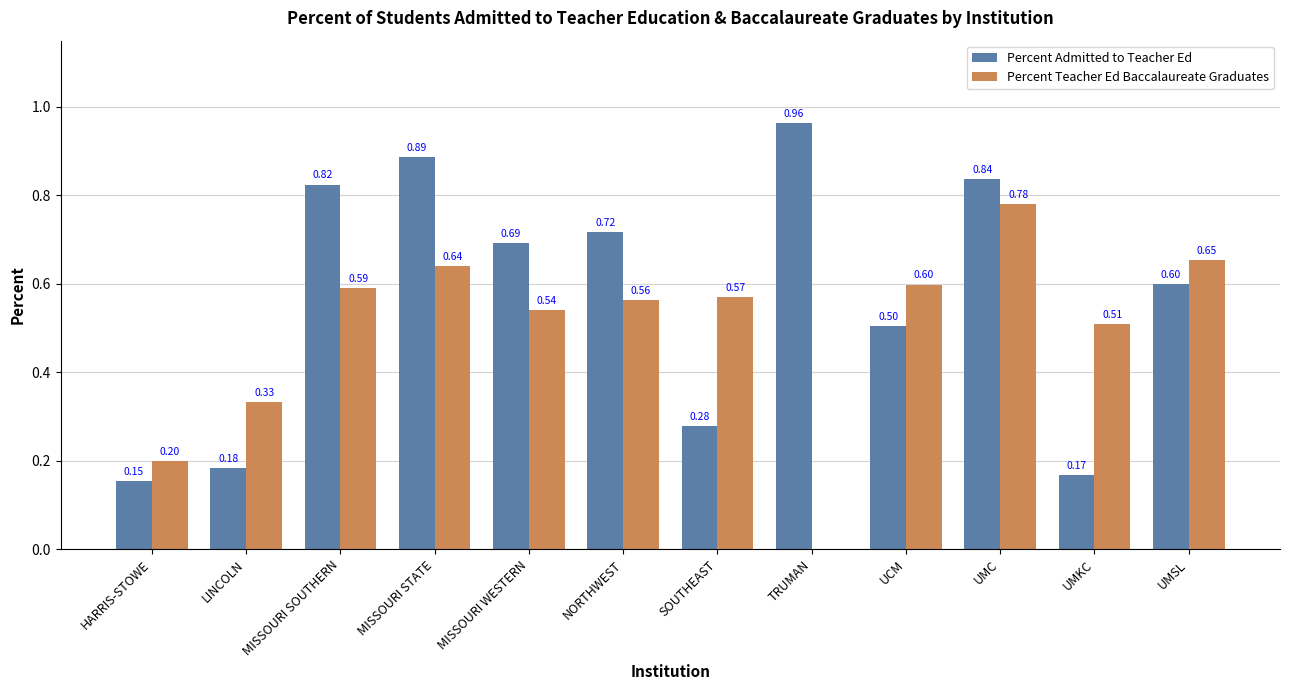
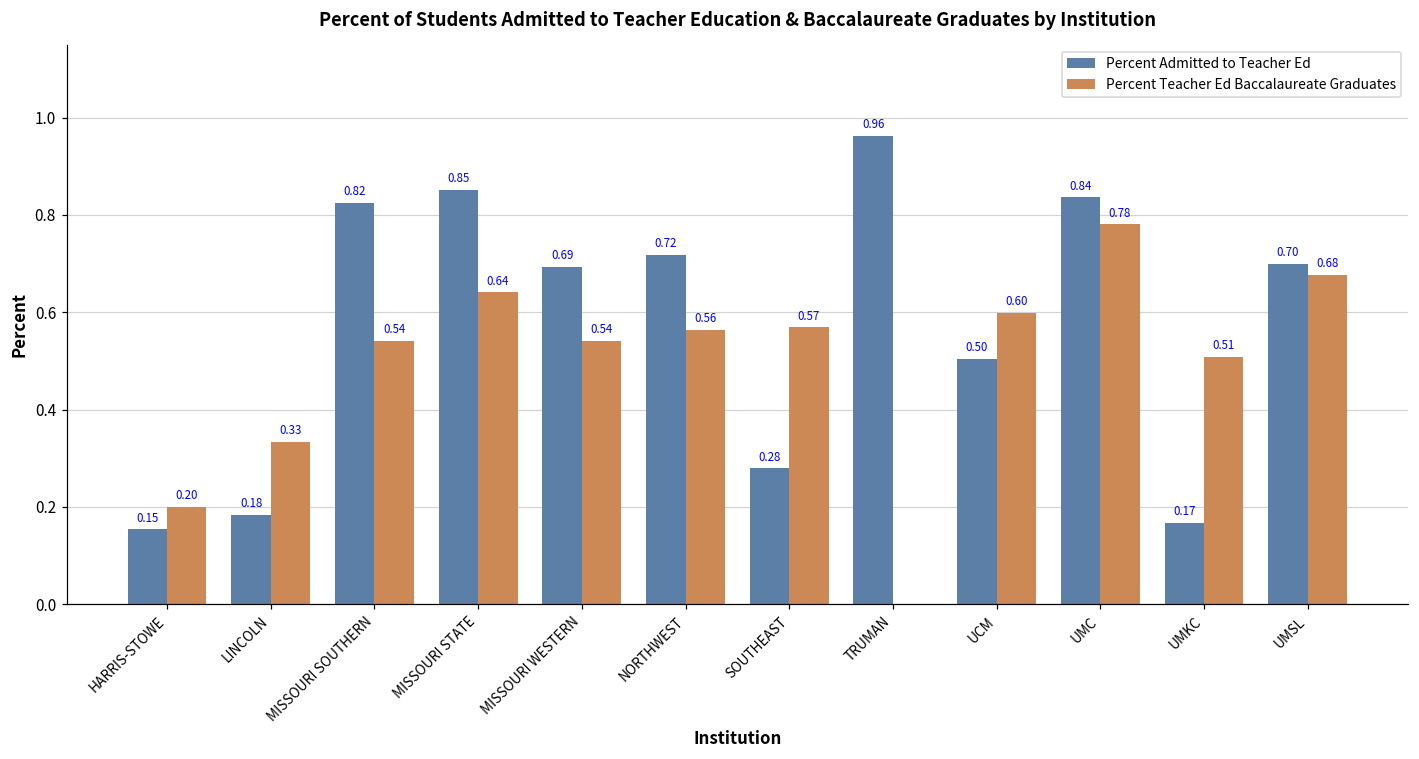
Percent Teacher Ed Baccalaureate Graduates, MISSOURI SOUTHERN: 0.59 -> 0.54
Percent Admitted to Teacher Ed, MISSOURI STATE: 0.89 -> 0.85
Percent Admitted to Teacher Ed, UMSL: 0.60 -> 0.70
Percent Teacher Ed Baccalaureate Graduates, UMSL: 0.65 -> 0.68
